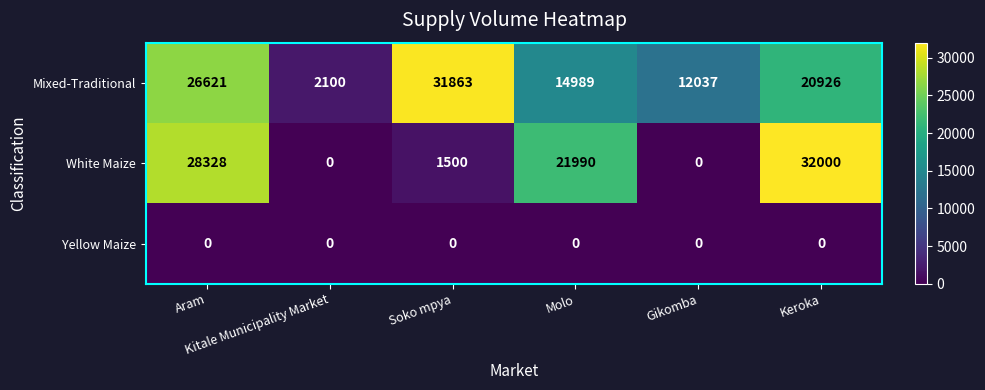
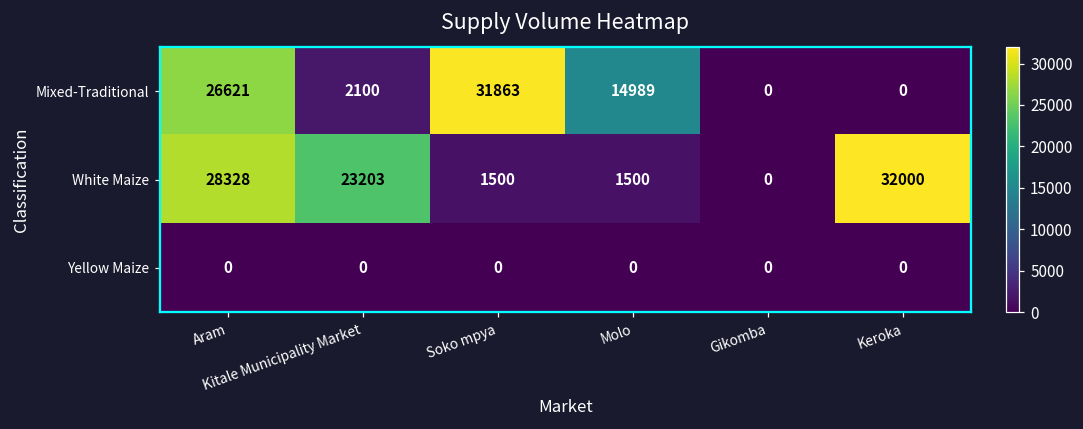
Mixed-Traditional, Gikomba: 12037 -> 0
Mixed-Traditional, Keroka: 20926 -> 0
White Maize, Kitale Municipality Market: 0 -> 23203
White Maize, Molo: 21990 -> 1500
